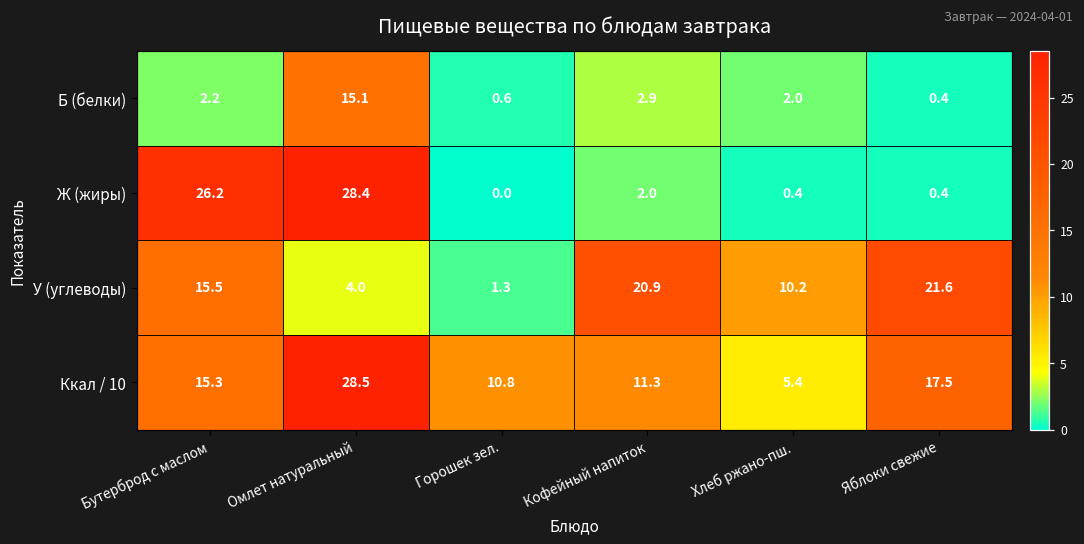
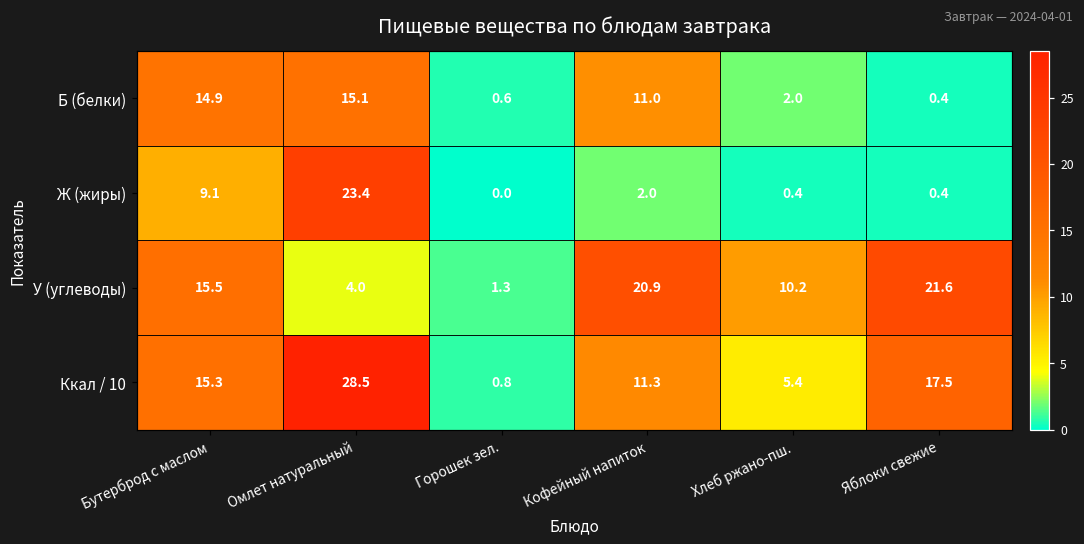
Б (белки), Бутерброд с маслом: 2.2 -> 14.9
Б (белки), Кофейный напиток: 2.9 -> 11.0
Ж (жиры), Бутерброд с маслом: 26.2 -> 9.1
Ж (жиры), Омлет натуральный: 28.4 -> 23.4
Ккал / 10, Горошек зел.: 10.8 -> 0.8
